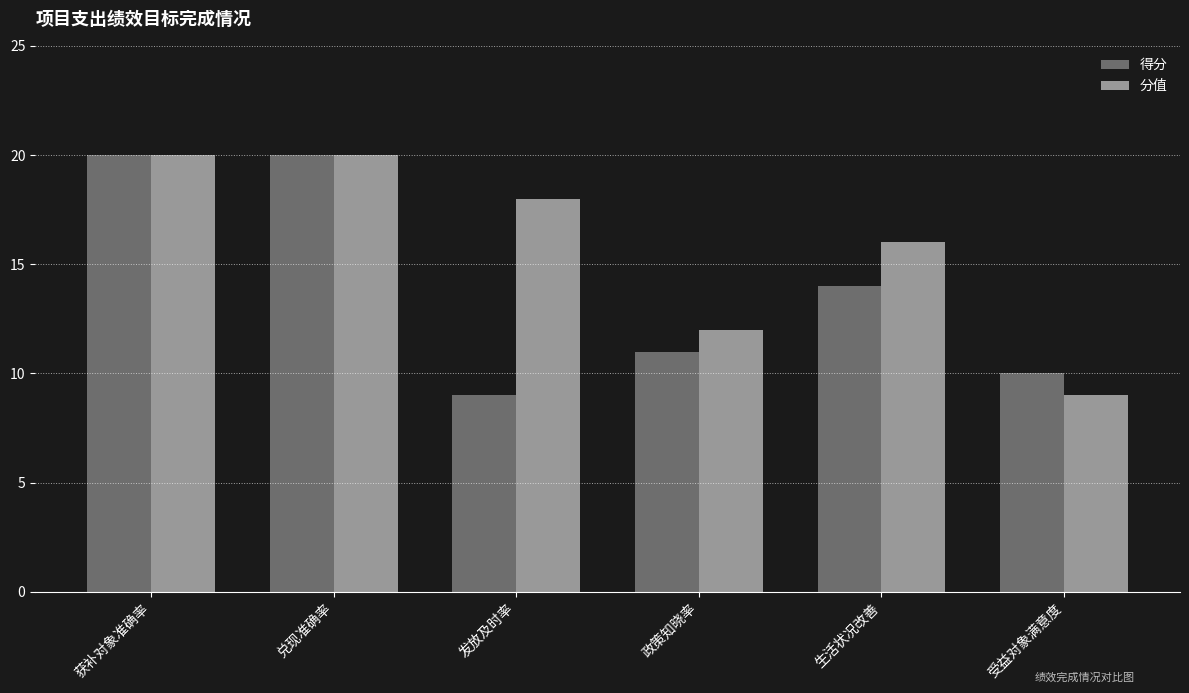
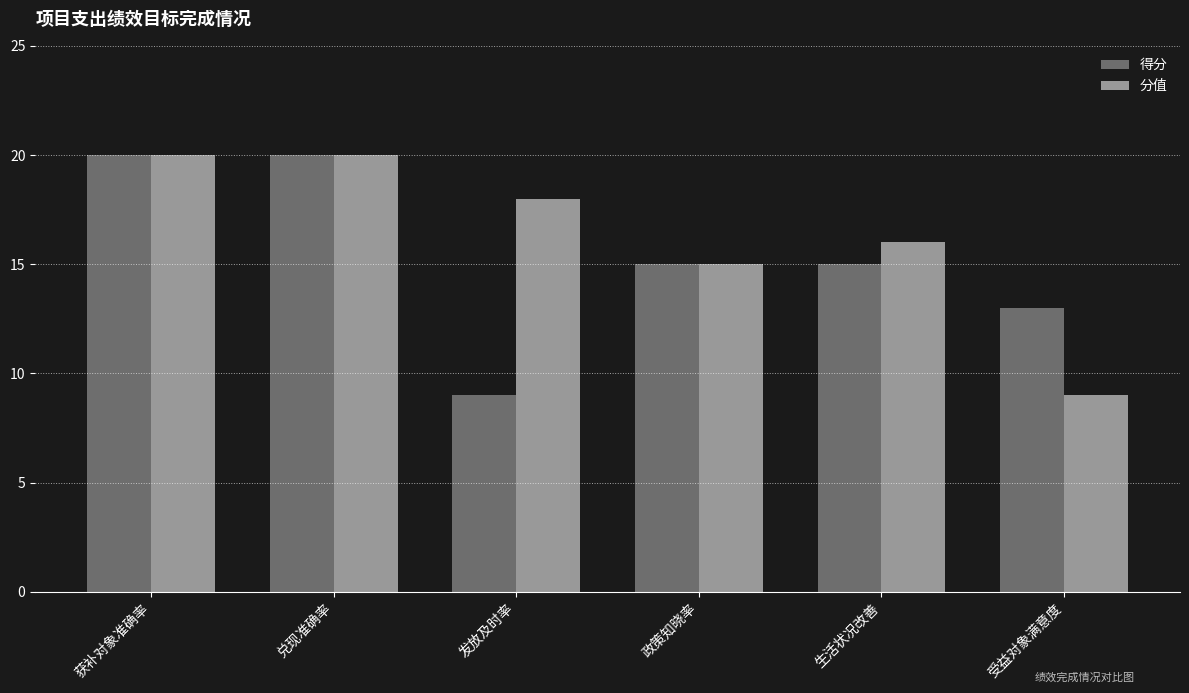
得分, 政策知晓率: 11 -> 15
分值, 政策知晓率: 12 -> 15
得分, 生活状况改善: 14 -> 15
得分, 受益对象满意度: 10 -> 13
